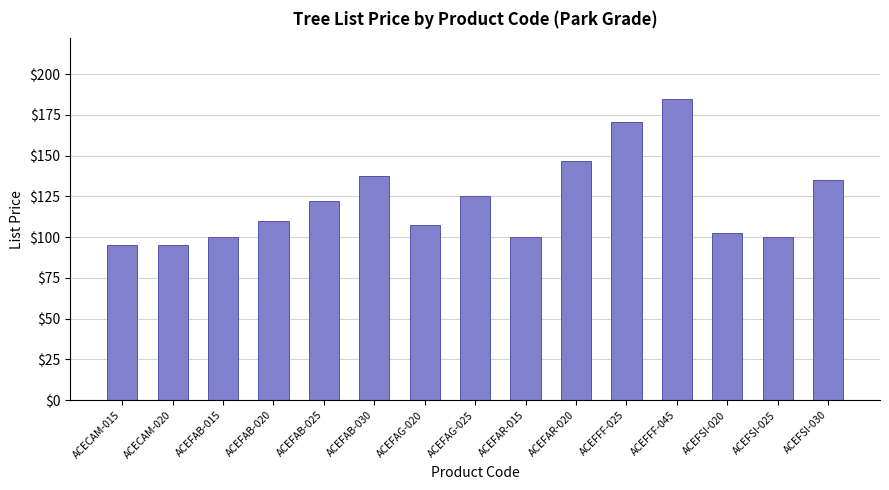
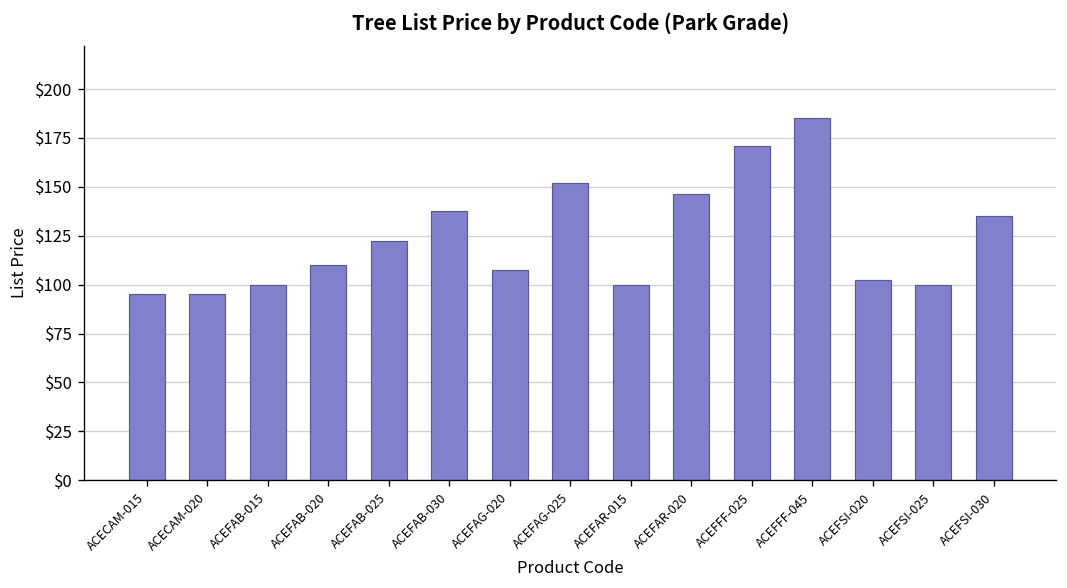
ACEFAG-025: $125 -> $152
